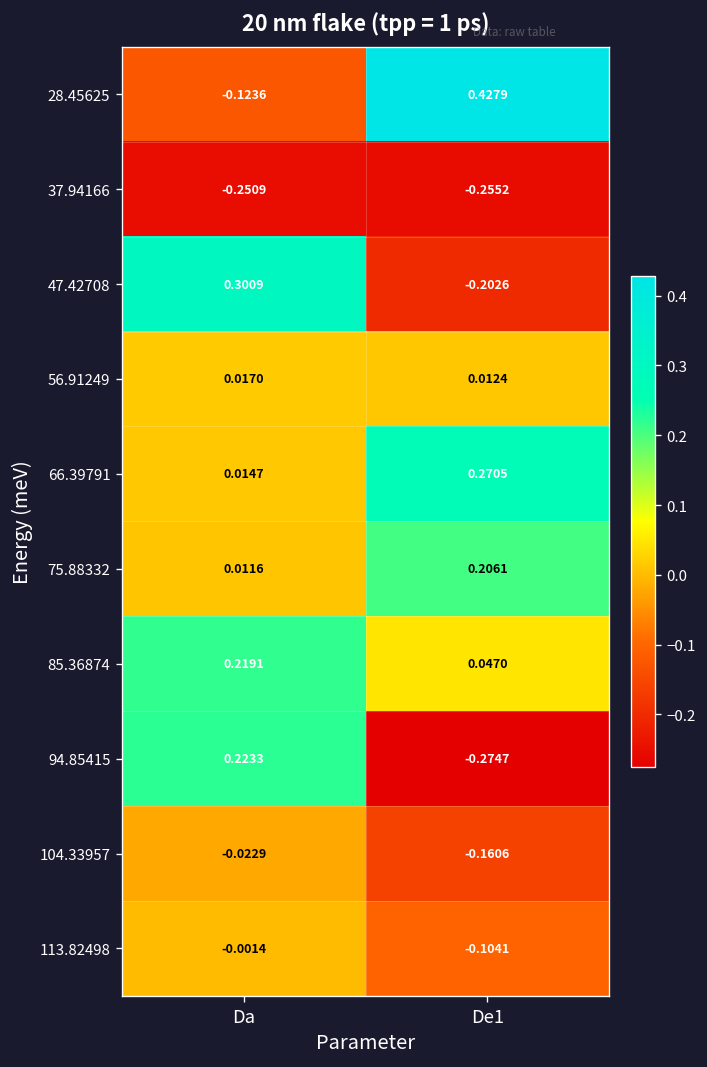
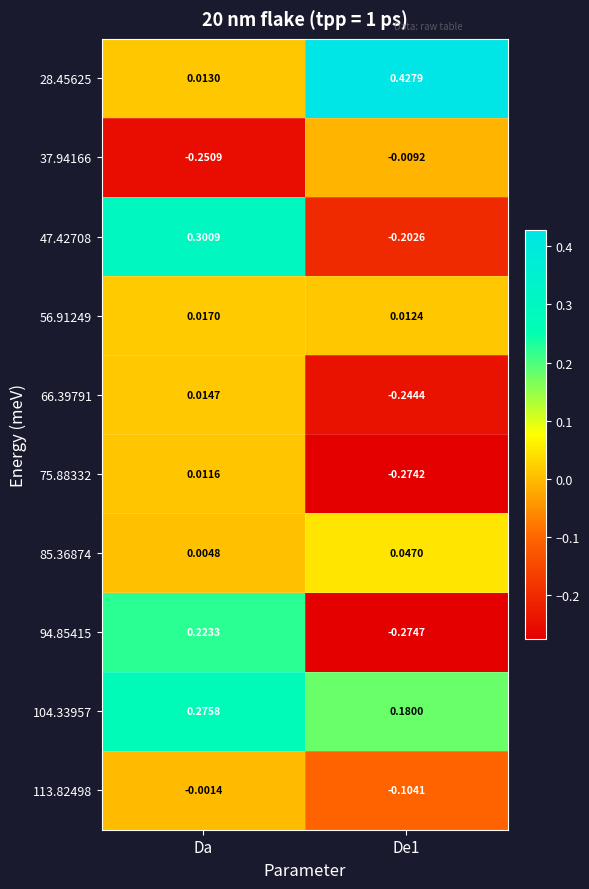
28.45625, Da: -0.1236 -> 0.0130
37.94166, De1: -0.2552 -> -0.0092
66.39791, De1: 0.2705 -> -0.2444
75.88332, De1: 0.2061 -> -0.2742
85.36874, Da: 0.2191 -> 0.0048
104.33957, Da: -0.0229 -> 0.2758
104.33957, De1: -0.1606 -> 0.1800
